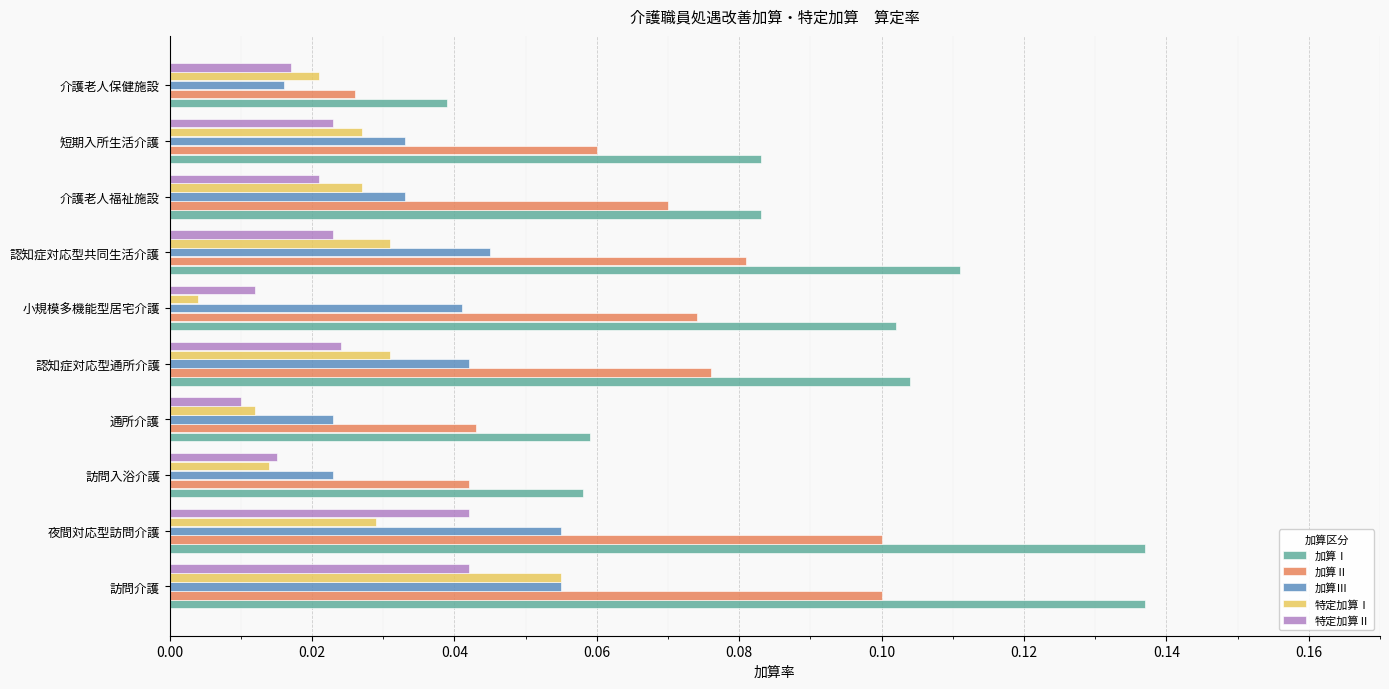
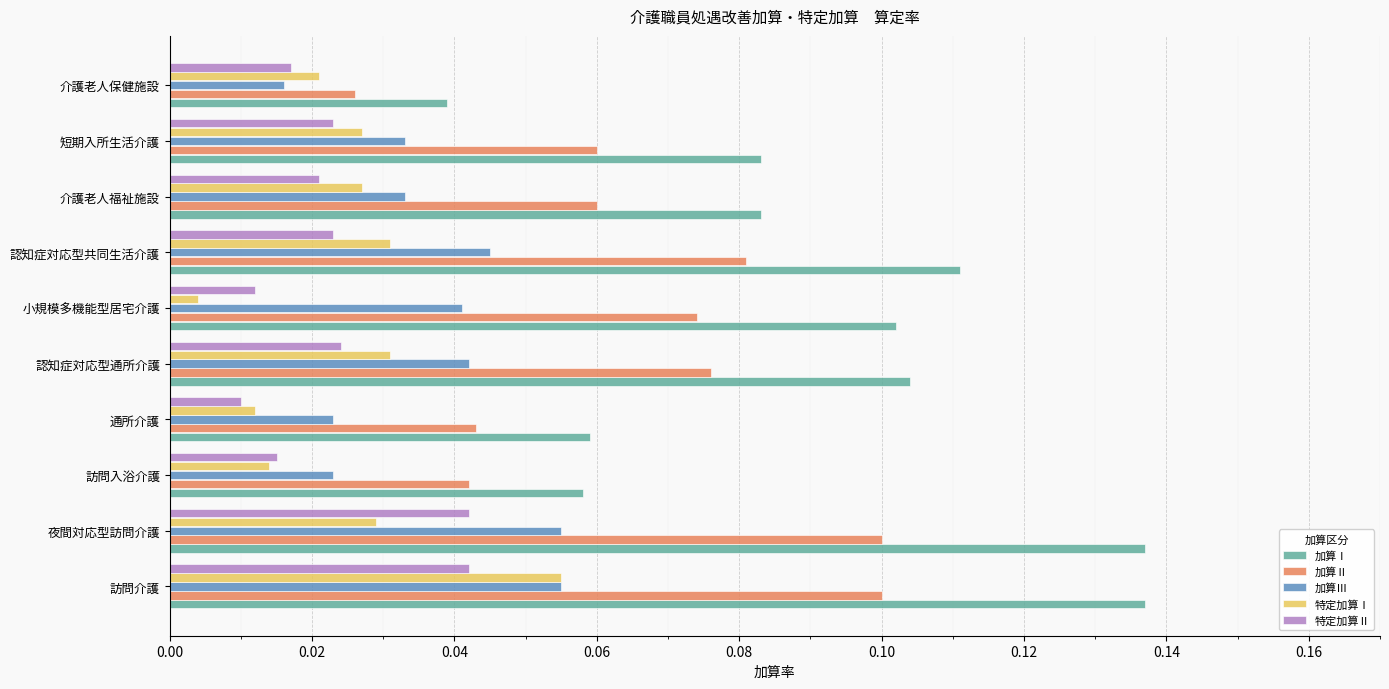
加算Ⅱ, 介護老人福祉施設: 0.07 -> 0.06
